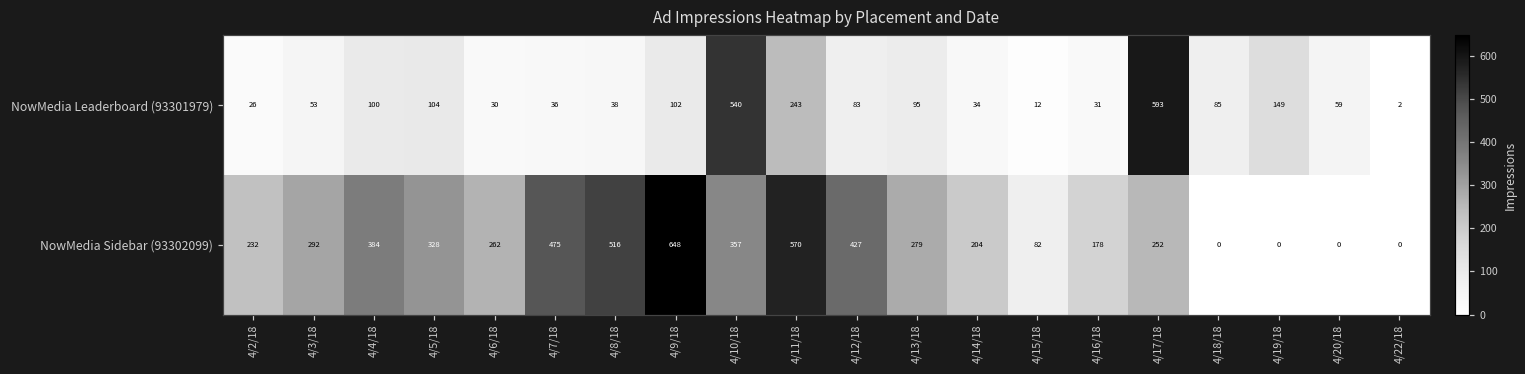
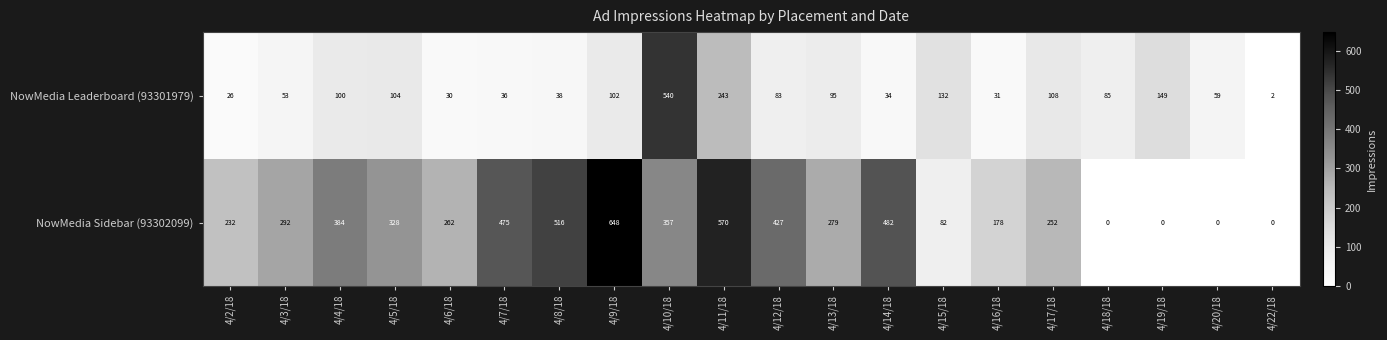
NowMedia Leaderboard (93301979), 4/15/18: 12 -> 132
NowMedia Leaderboard (93301979), 4/17/18: 593 -> 108
NowMedia Sidebar (93302099), 4/14/18: 204 -> 482
